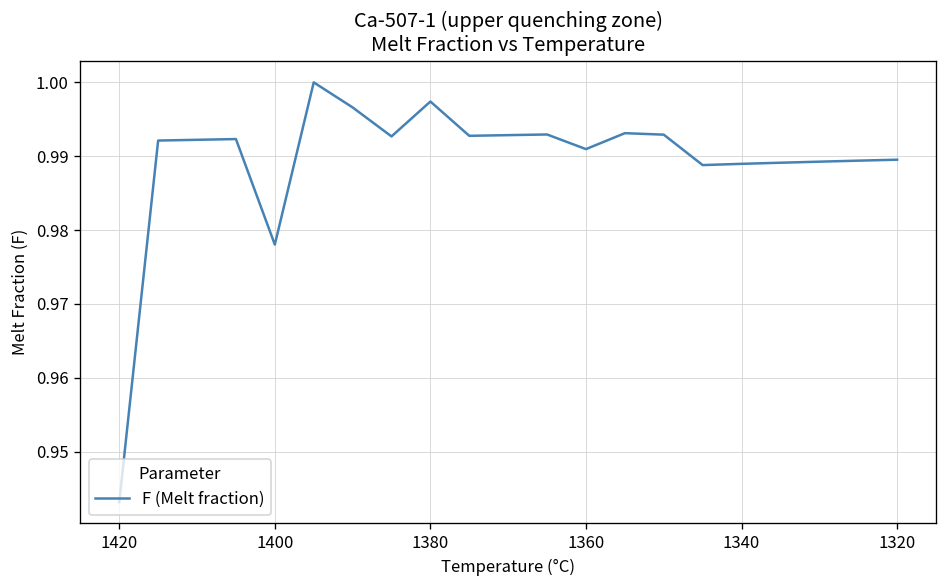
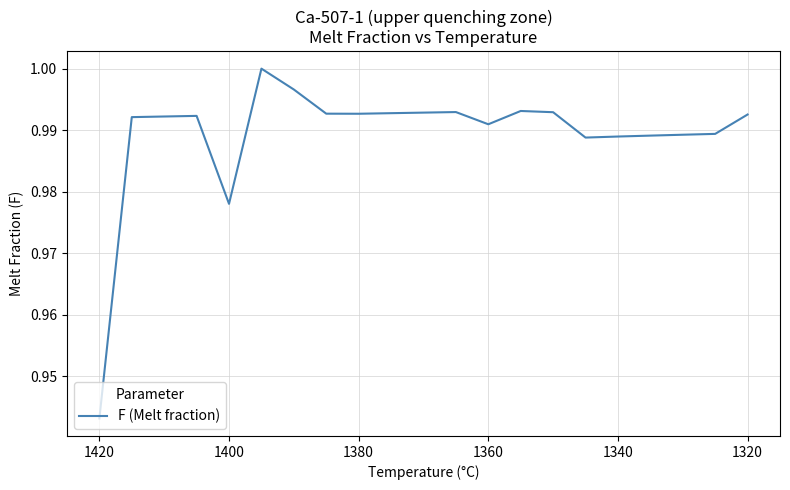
1380: 0.997 -> 0.993
1320: 0.990 -> 0.993
